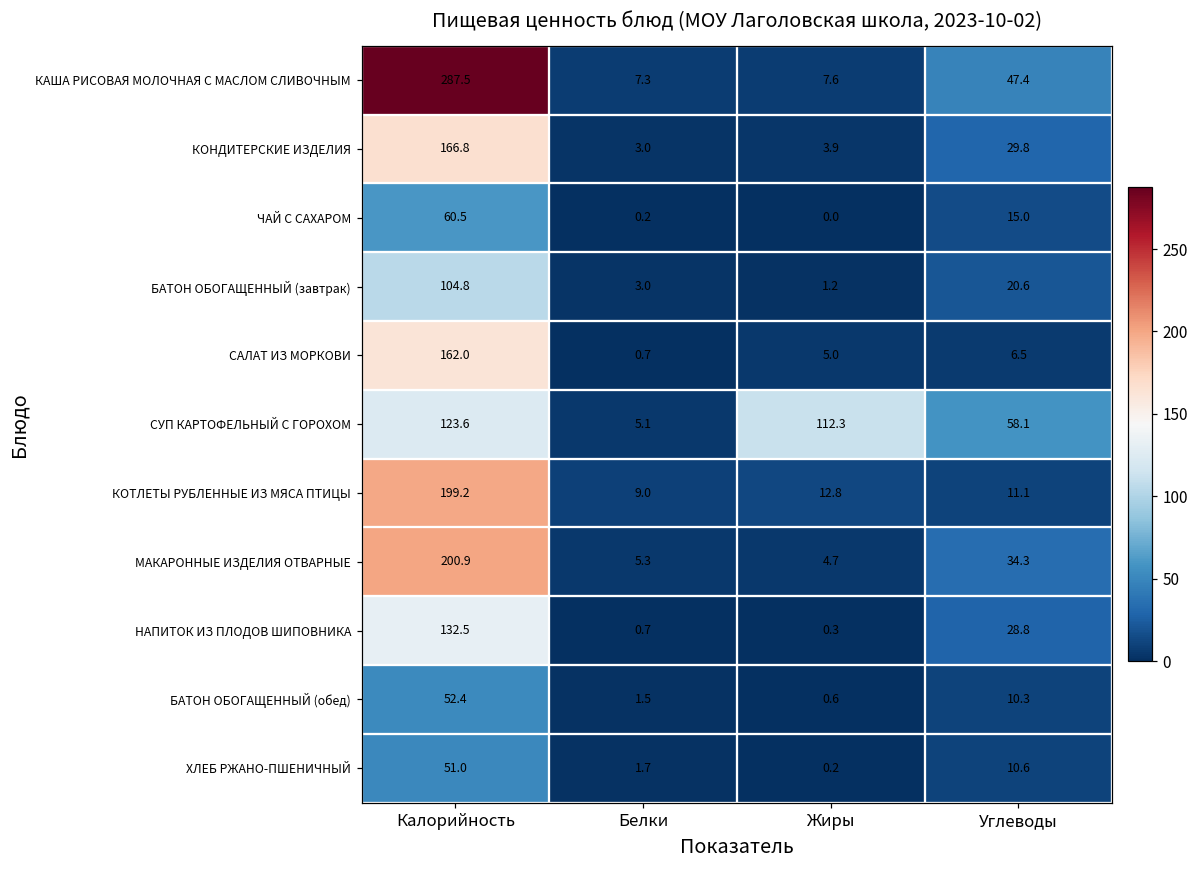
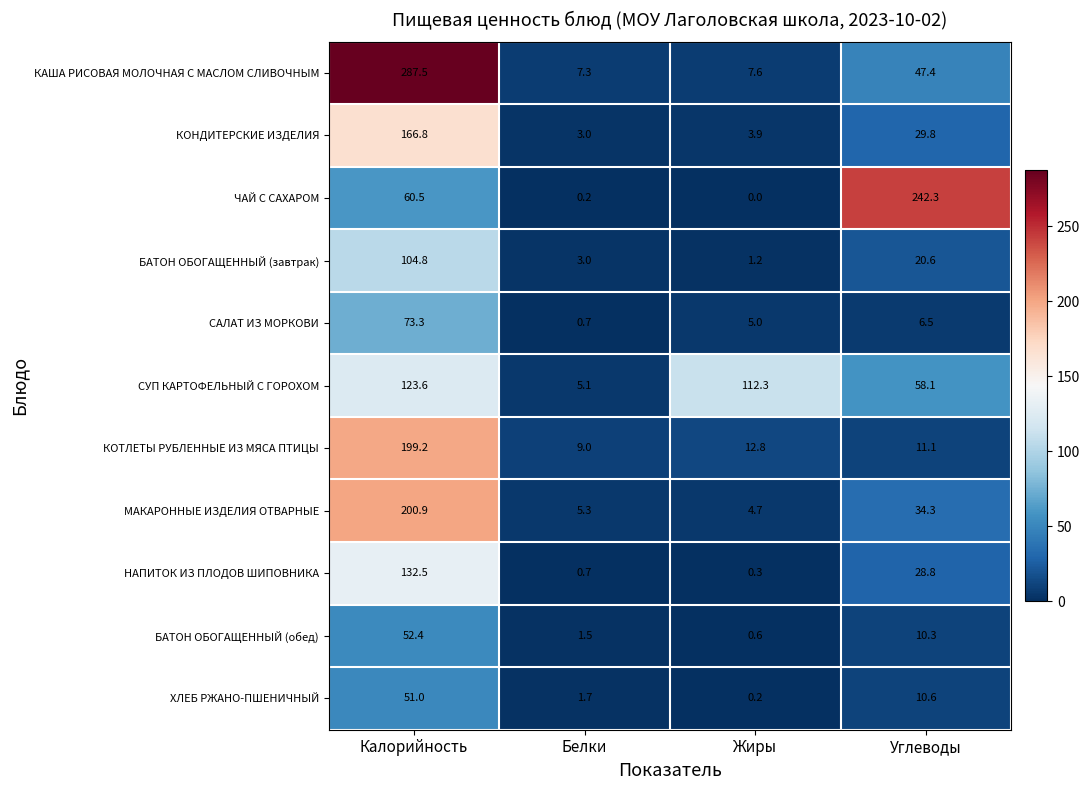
ЧАЙ С САХАРОМ, Углеводы: 15.0 -> 242.3
САЛАТ ИЗ МОРКОВИ, Калорийность: 162.0 -> 73.3
